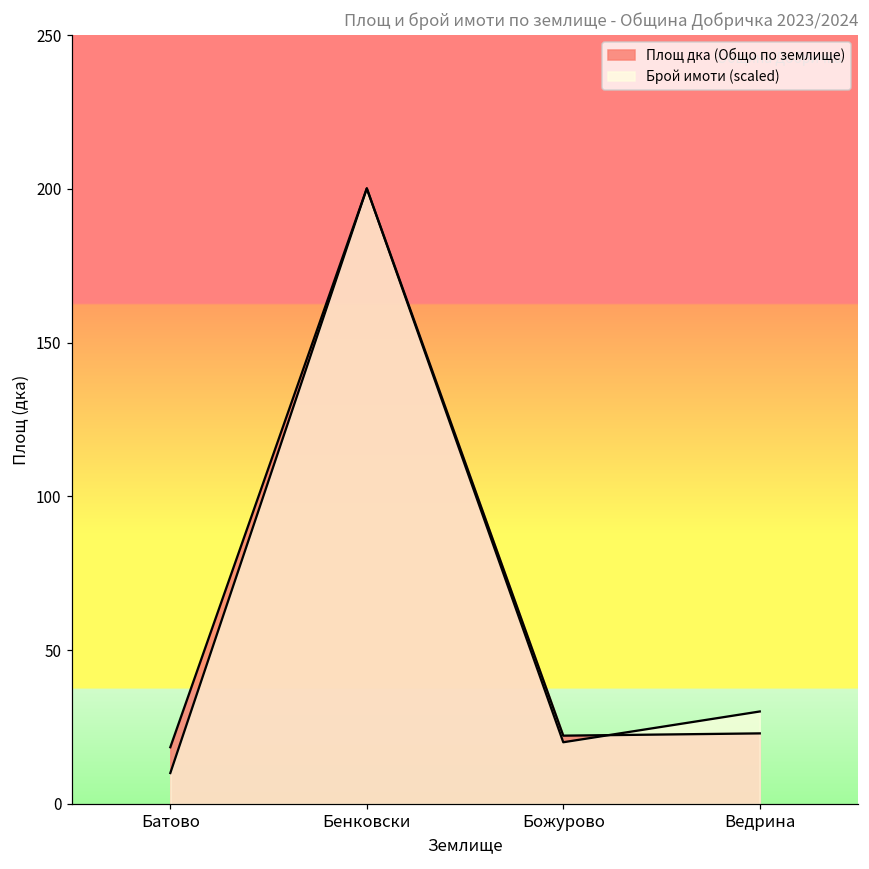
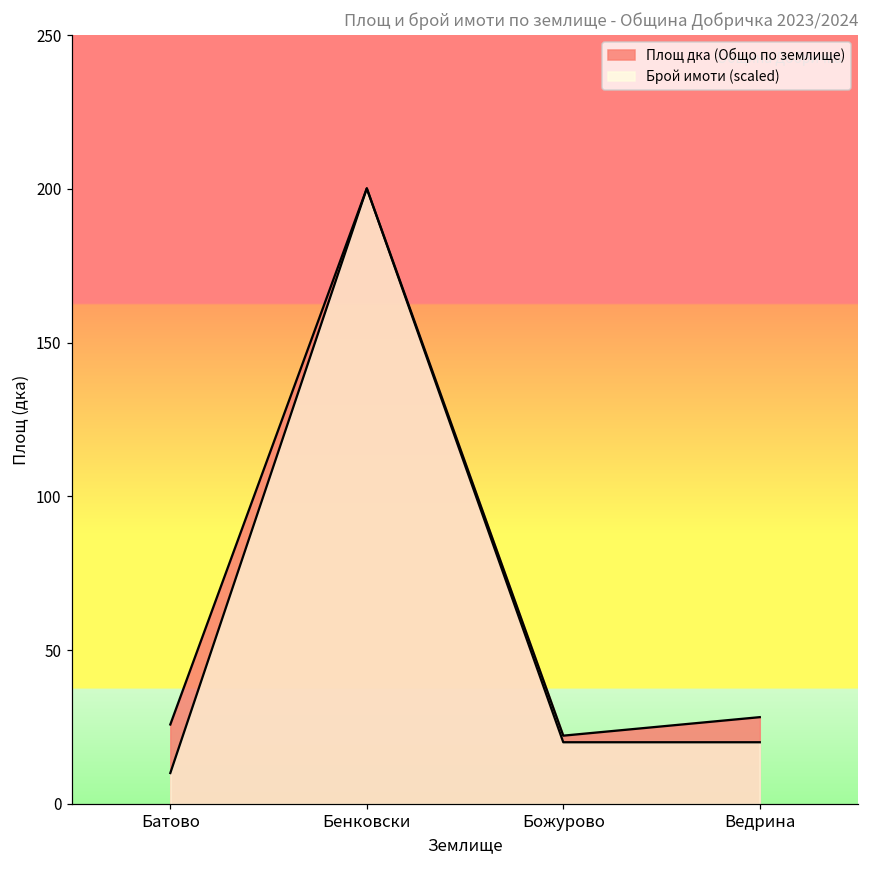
Площ дка (Общо по землище), Батово: 18 -> 26
Площ дка (Общо по землище), Ведрина: 23 -> 28
Брой имоти (scaled), Ведрина: 30 -> 20
